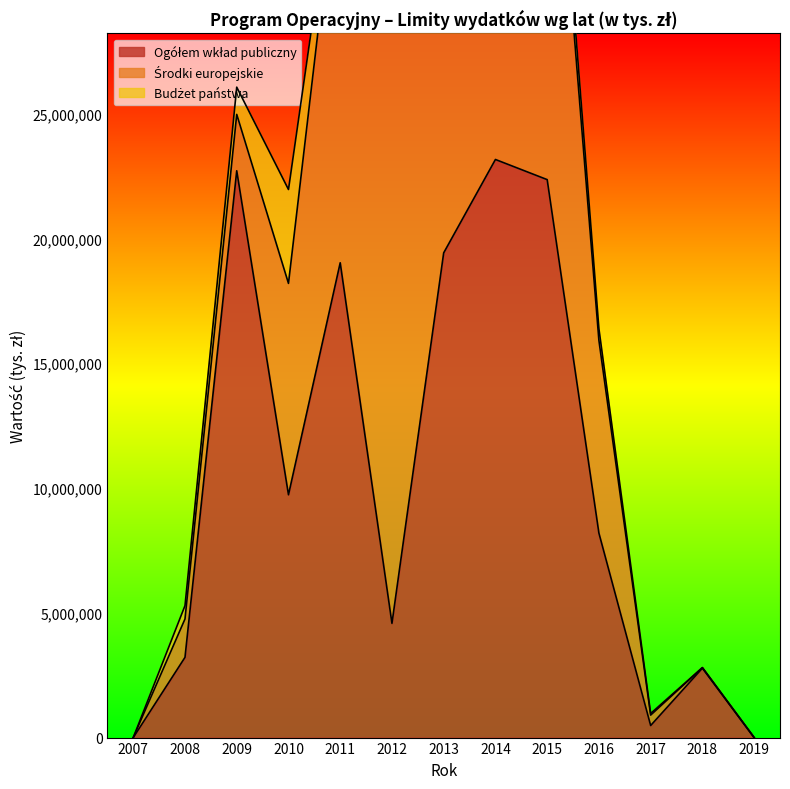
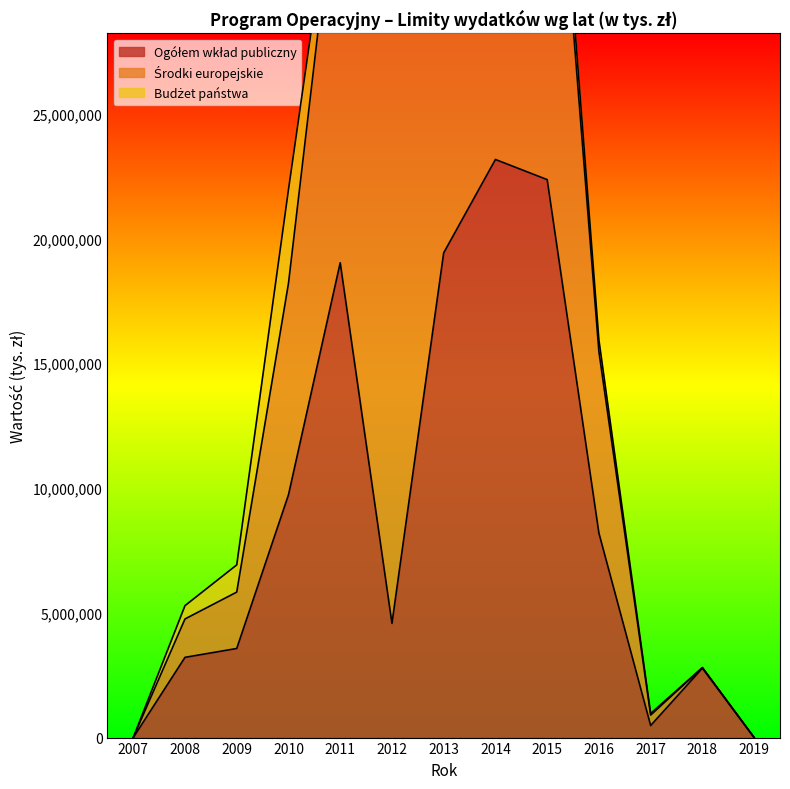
Ogółem wkład publiczny, 2009: 22,700,000 -> 3,600,000
Środki europejskie, 2016: 7,700,000 -> 7,300,000
